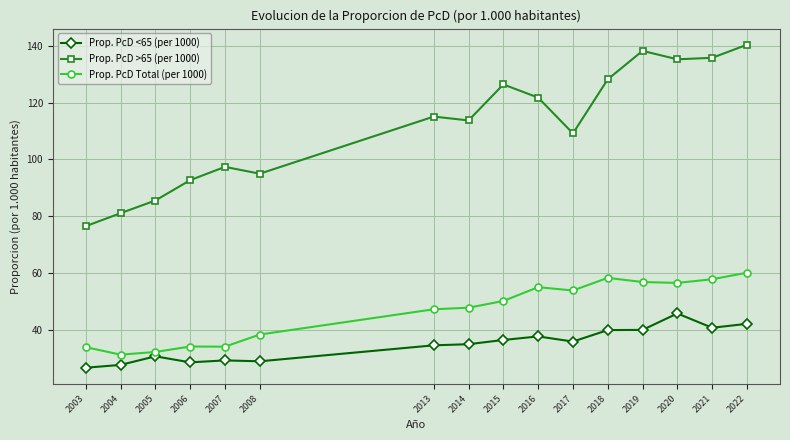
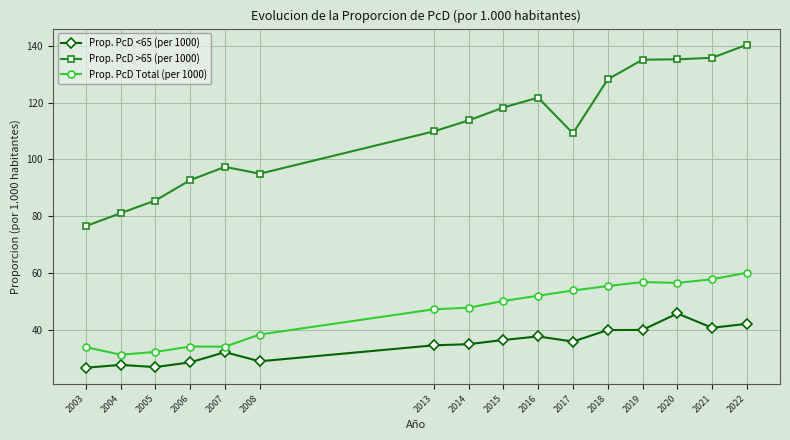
Prop. PcD <65 (per 1000), 2005: 31 -> 27
Prop. PcD <65 (per 1000), 2007: 29 -> 32
Prop. PcD >65 (per 1000), 2013: 115 -> 110
Prop. PcD >65 (per 1000), 2015: 126 -> 118
Prop. PcD Total (per 1000), 2016: 55 -> 52
Prop. PcD Total (per 1000), 2018: 58 -> 55
Prop. PcD >65 (per 1000), 2019: 138 -> 135
